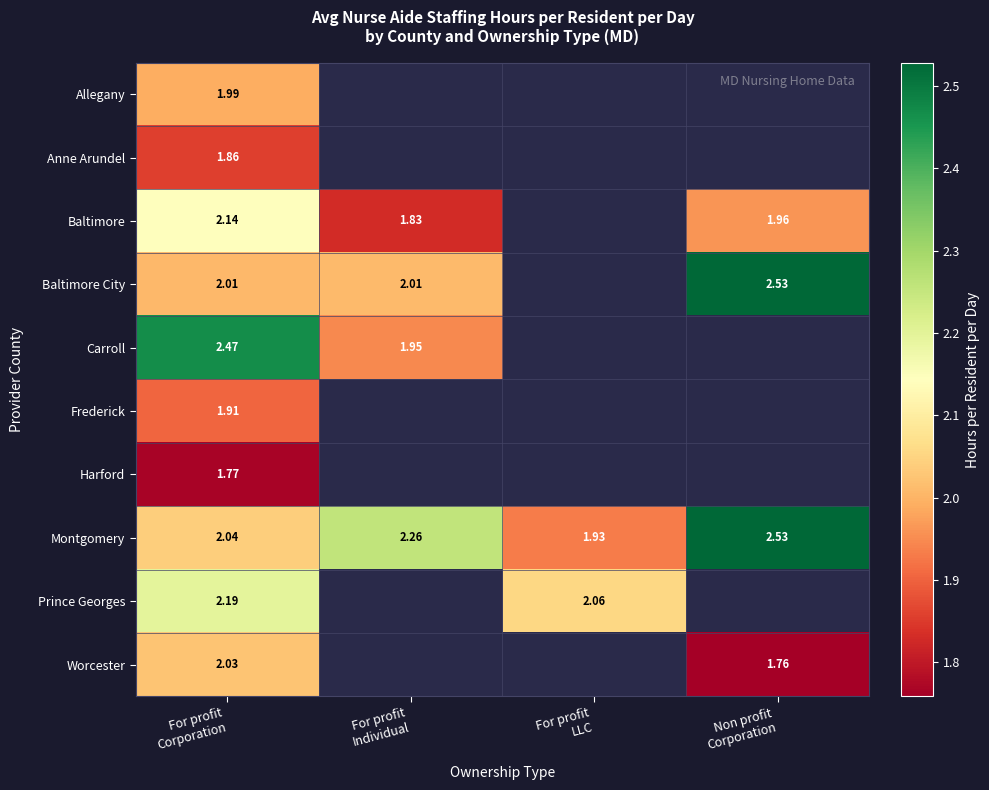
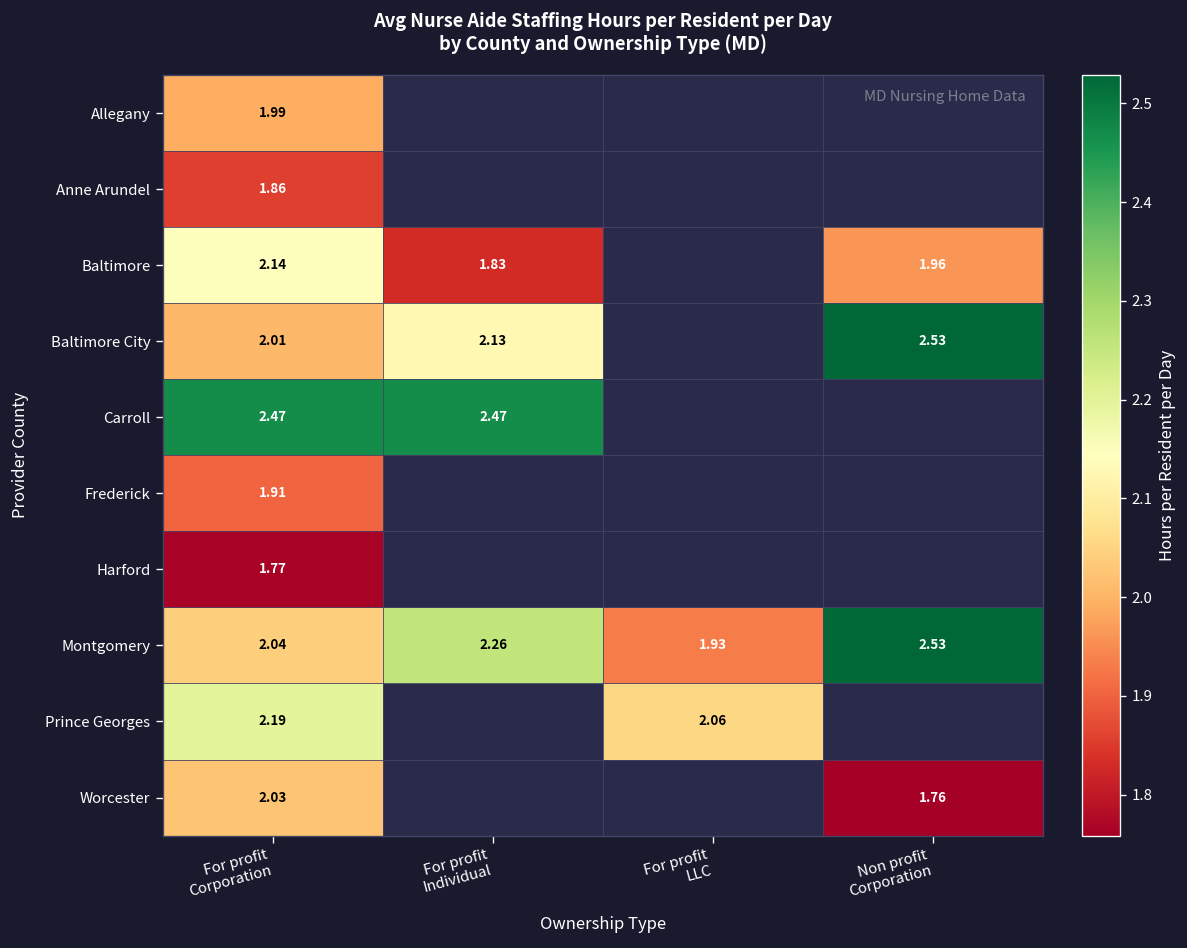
Baltimore City, For profit Individual: 2.01 -> 2.13
Carroll, For profit Individual: 1.95 -> 2.47
